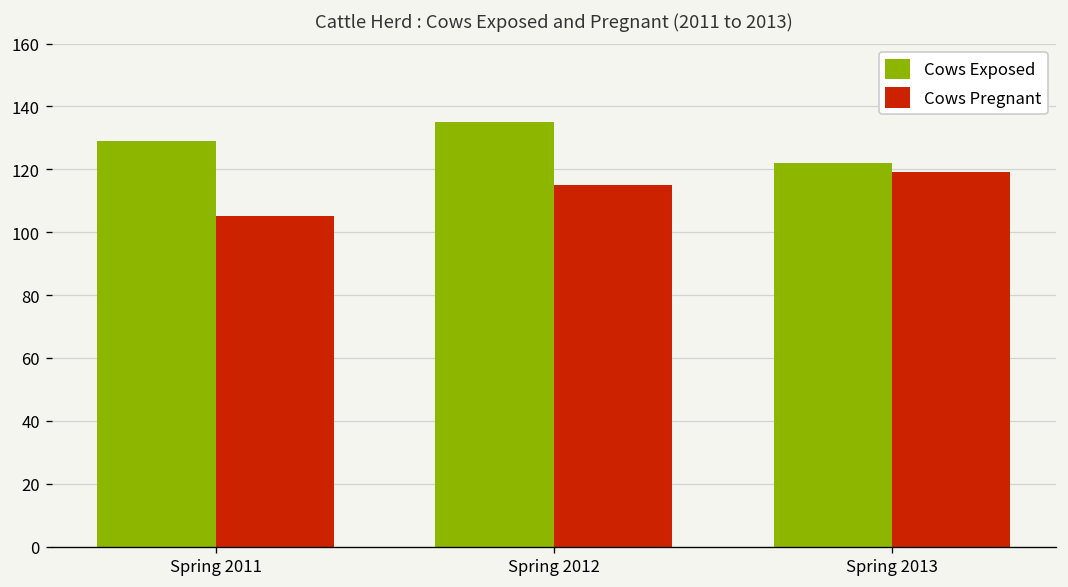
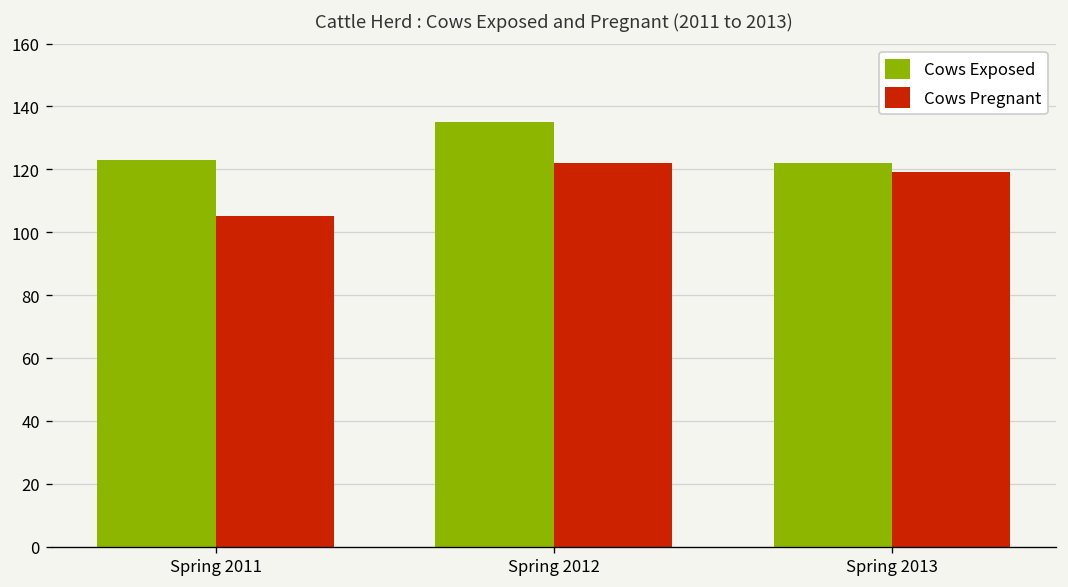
Cows Exposed, Spring 2011: 129 -> 123
Cows Pregnant, Spring 2012: 115 -> 122
